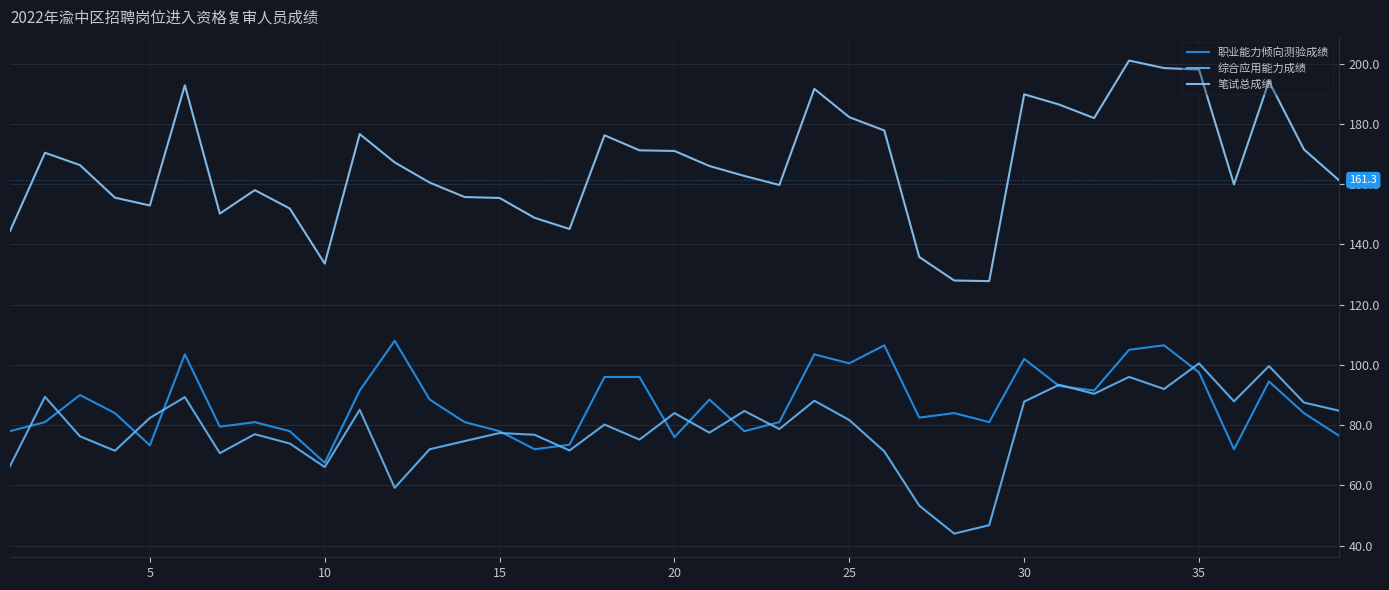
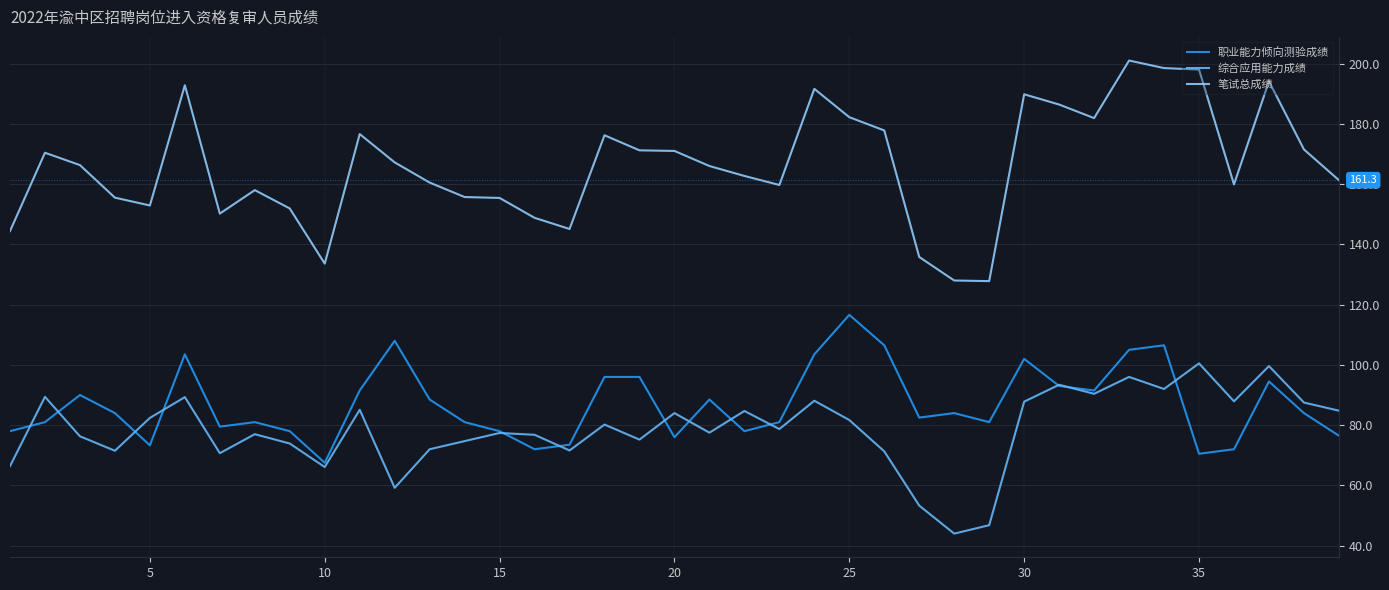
职业能力倾向测验成绩, 25: 101 -> 117
职业能力倾向测验成绩, 35: 98 -> 71
